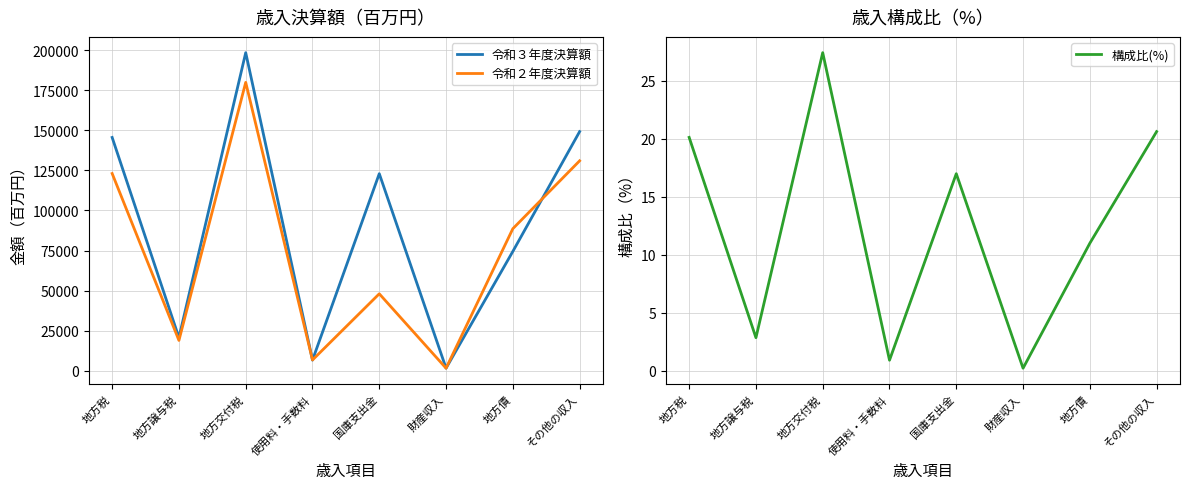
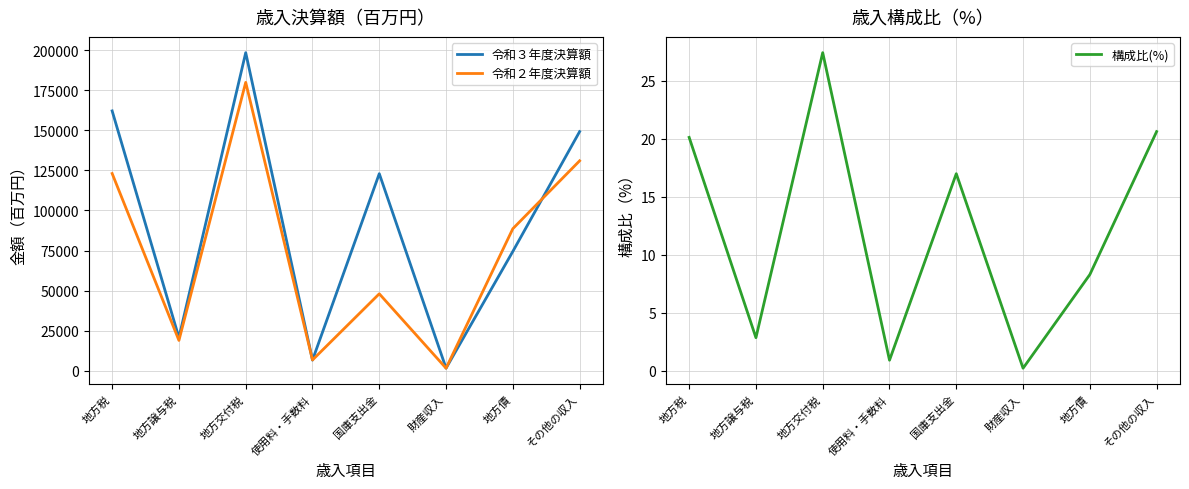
歳入決算額（百万円）, 令和３年度決算額, 地方税: 146000 -> 162000
歳入構成比（%）, 地方債: 11.0 -> 8.3
